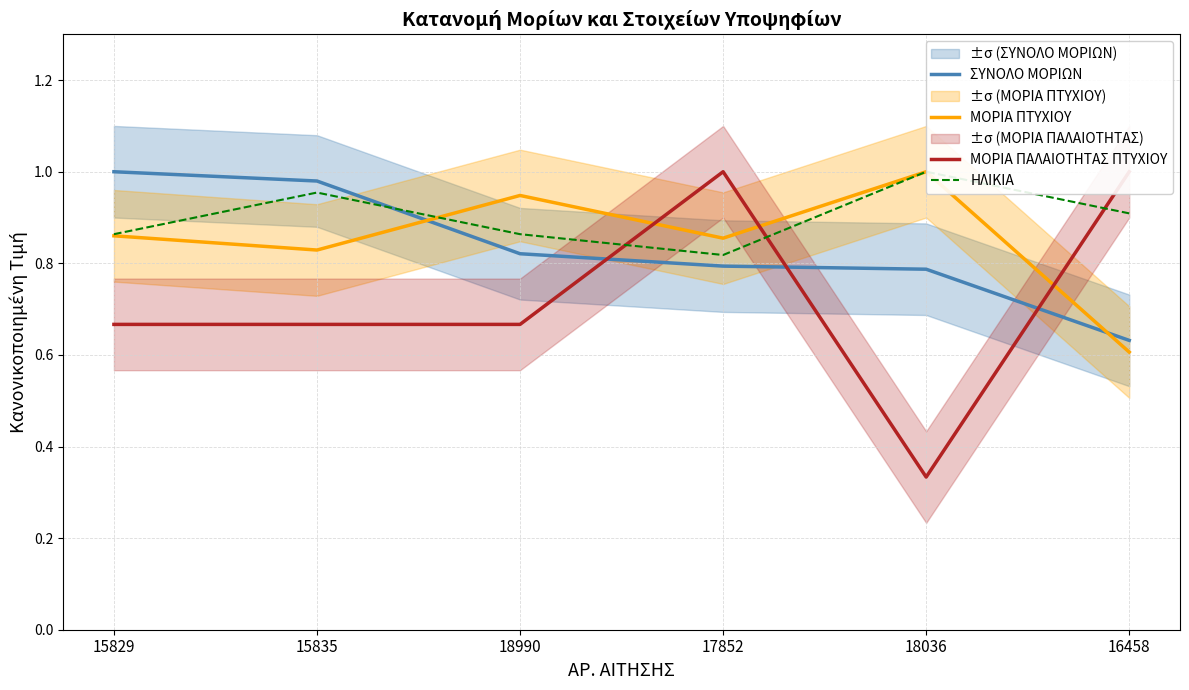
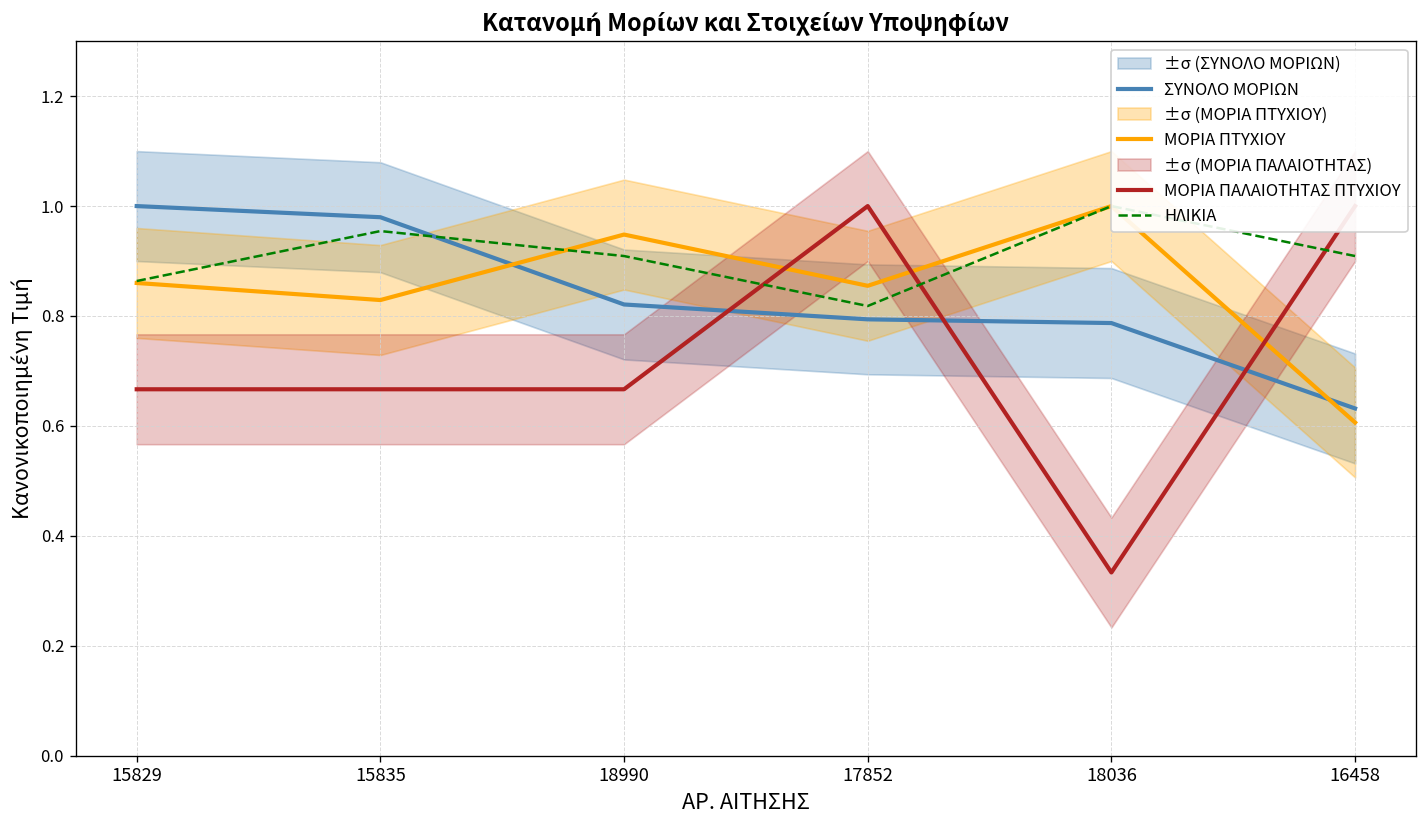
ΗΛΙΚΙΑ, 18990: 0.86 -> 0.91
